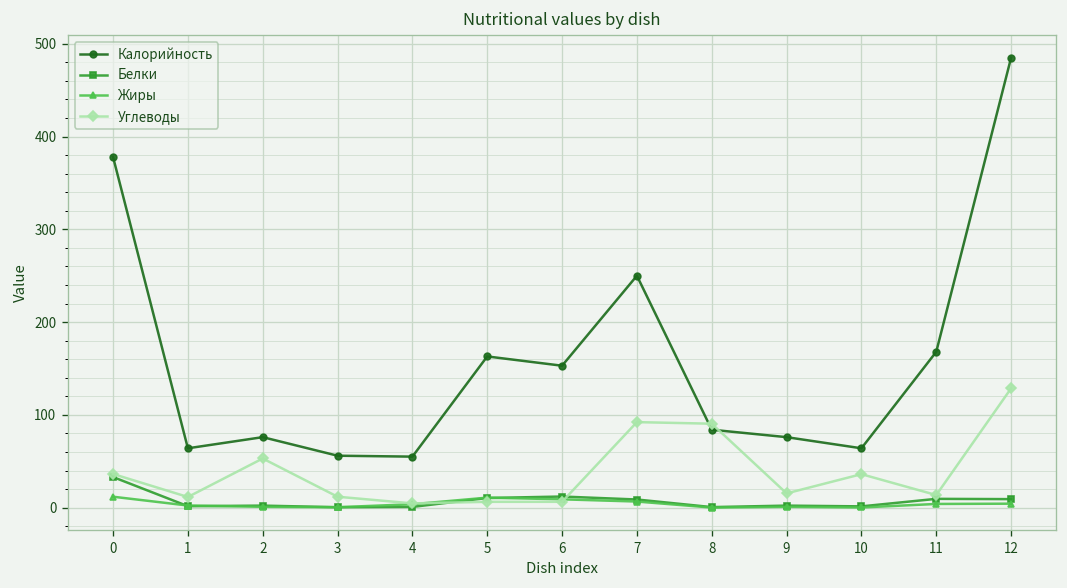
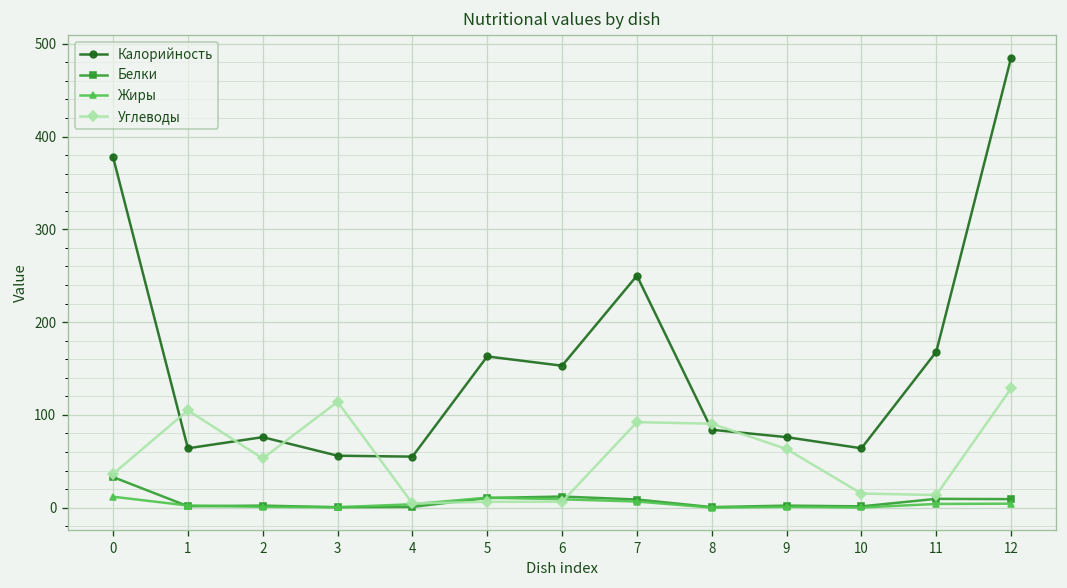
Углеводы, 1: 10 -> 100
Углеводы, 3: 10 -> 110
Углеводы, 9: 20 -> 60
Углеводы, 10: 40 -> 20
